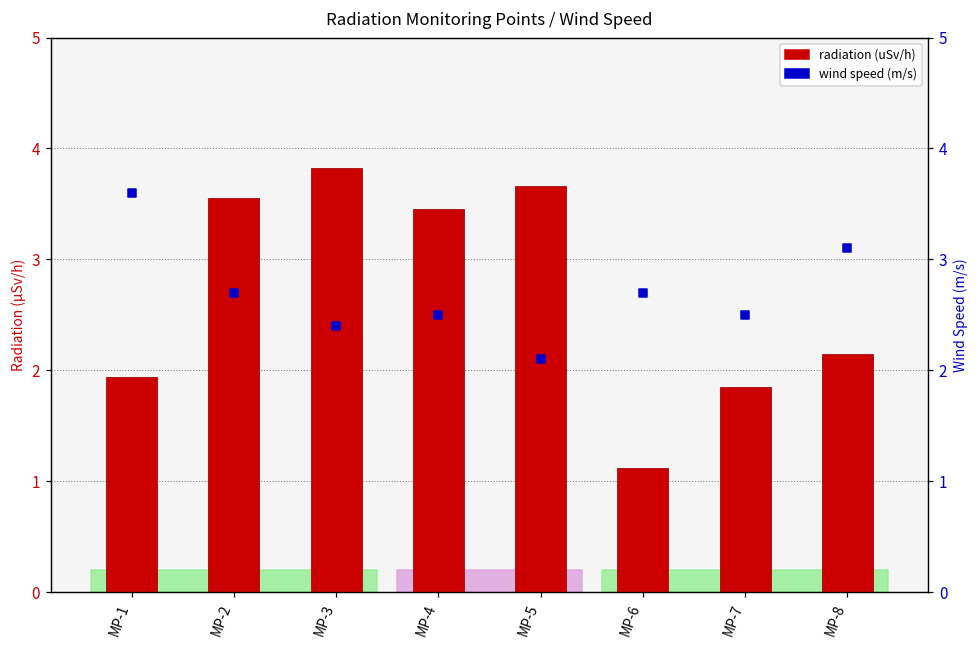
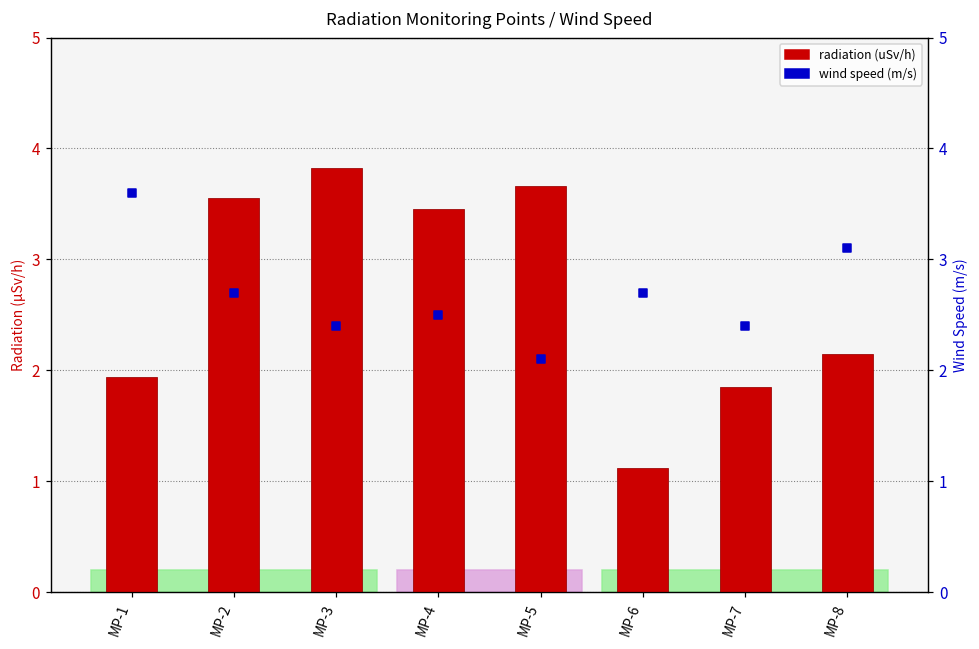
wind speed (m/s), MP-7: 2.5 -> 2.4
